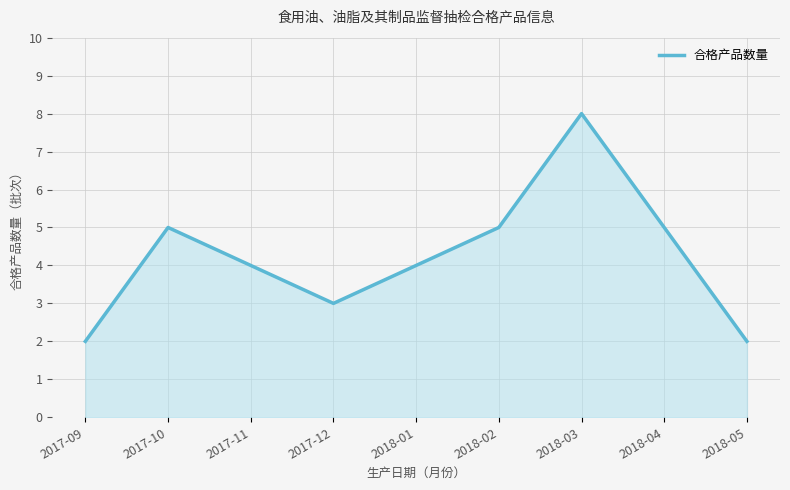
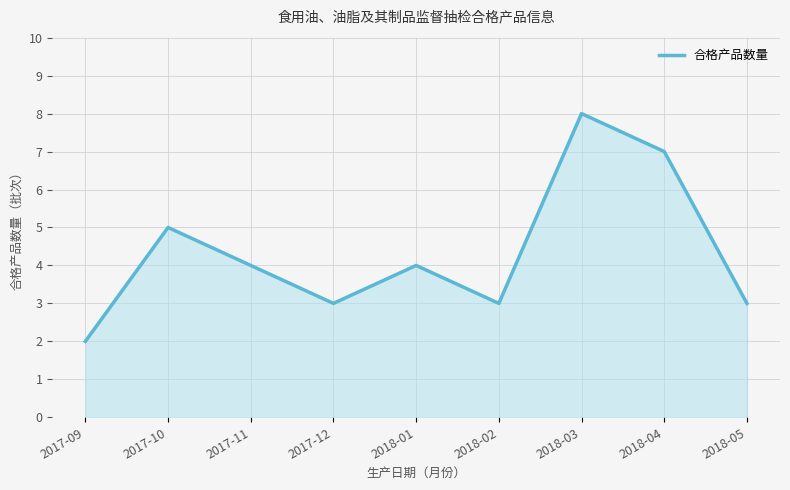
2018-02: 5 -> 3
2018-04: 5 -> 7
2018-05: 2 -> 3
